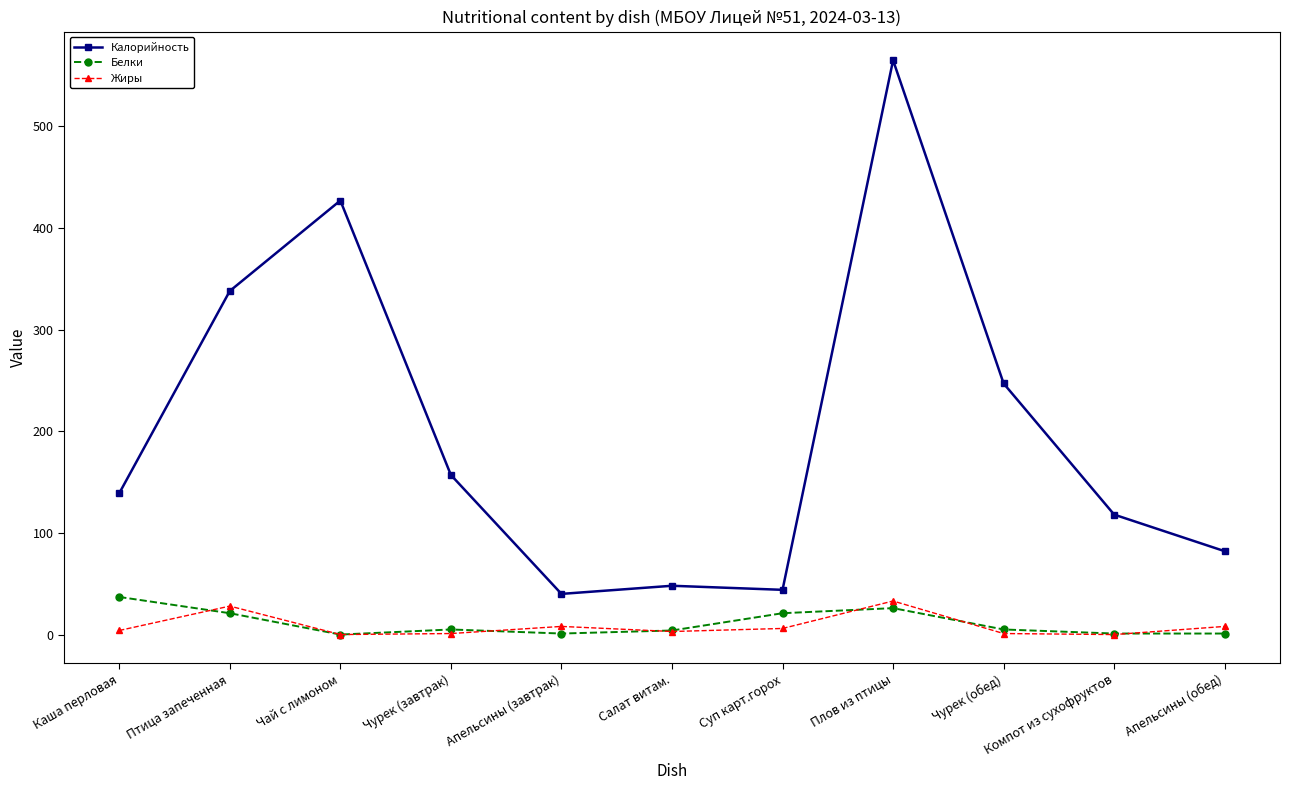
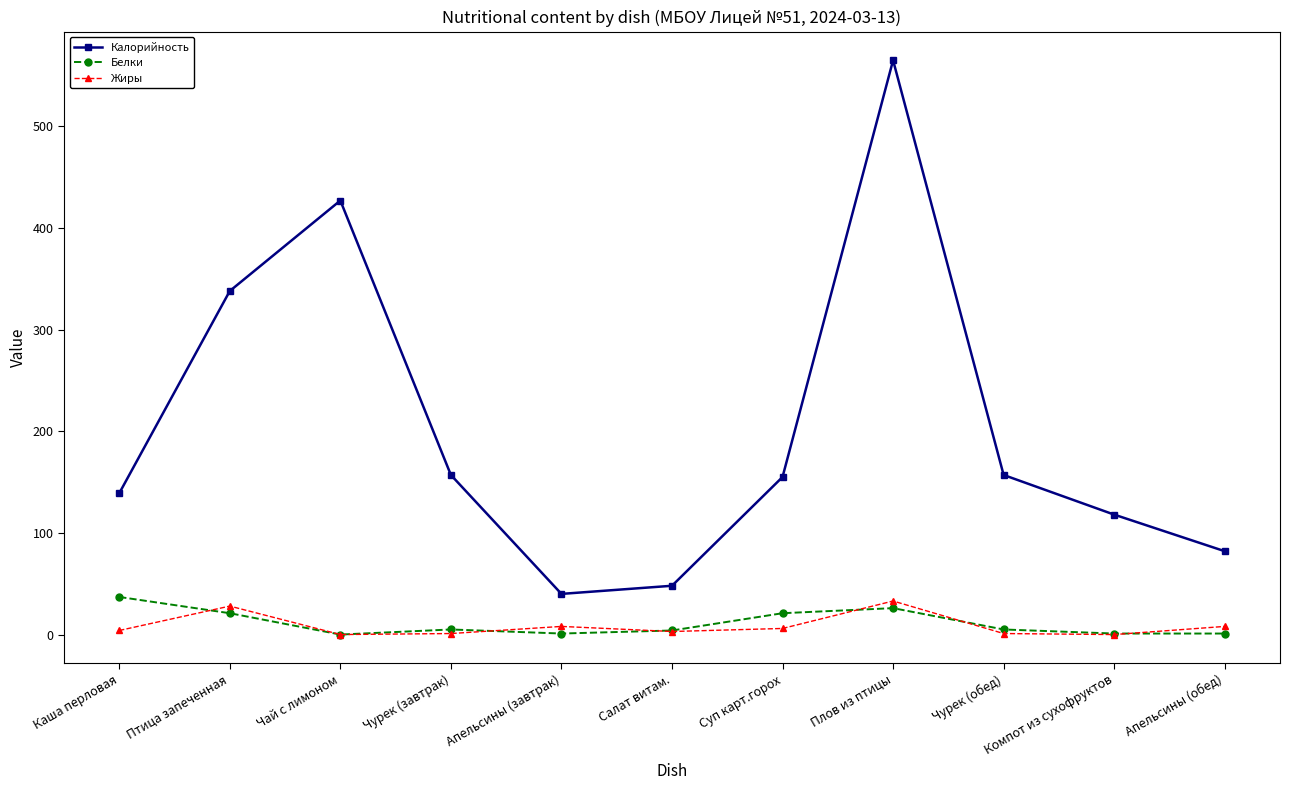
Калорийность, Суп карт.горох: 44 -> 155
Калорийность, Чурек (обед): 247 -> 157
